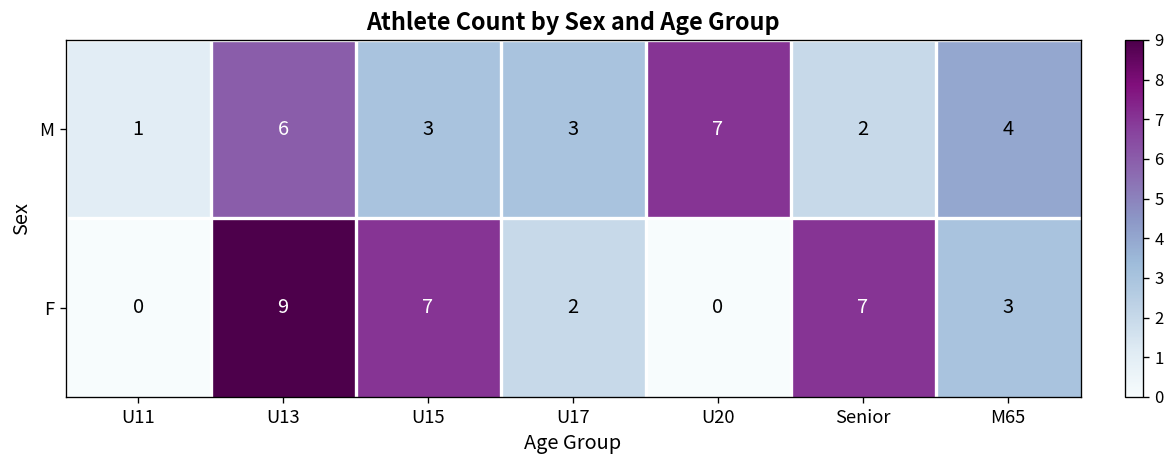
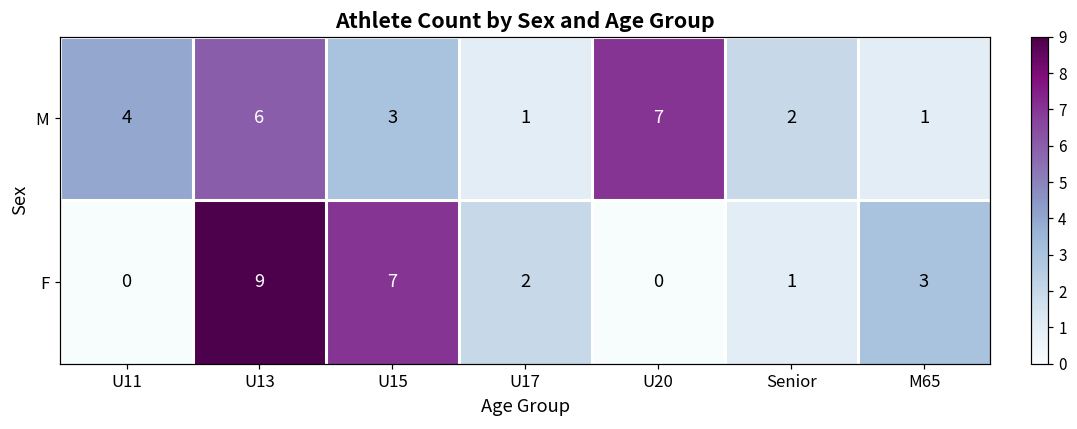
M, U11: 1 -> 4
M, U17: 3 -> 1
M, M65: 4 -> 1
F, Senior: 7 -> 1
